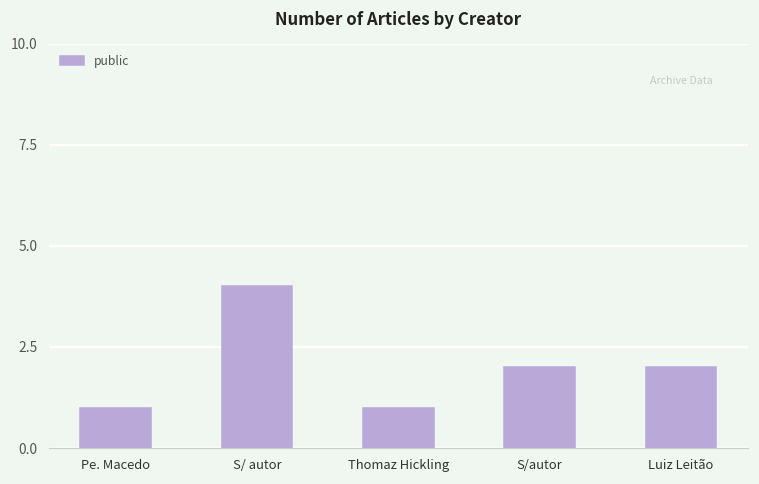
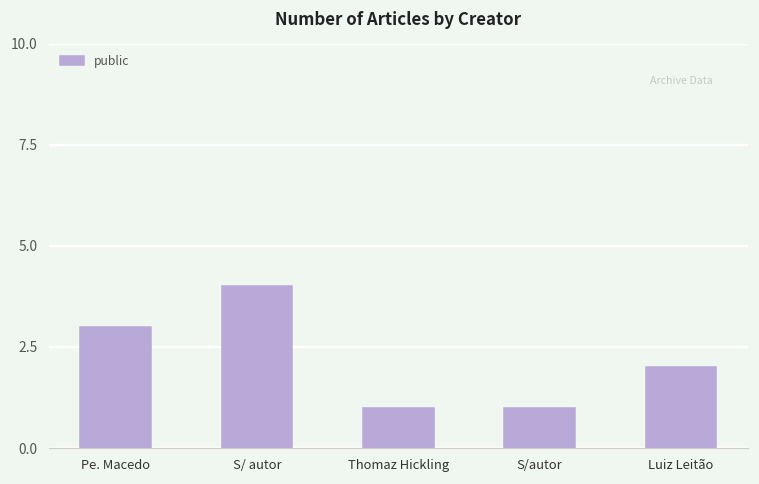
Pe. Macedo: 1 -> 3
S/autor: 2 -> 1
